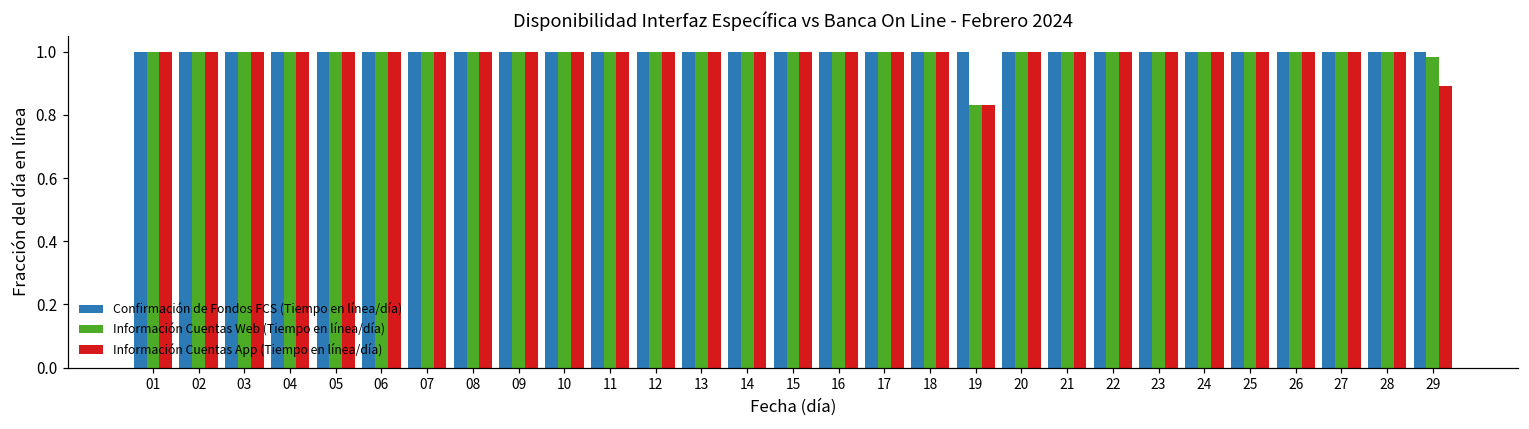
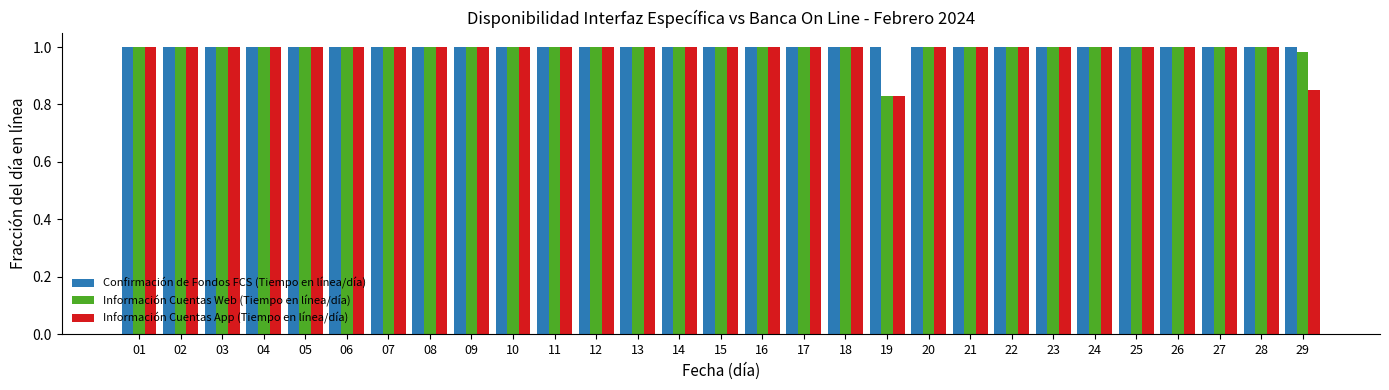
Información Cuentas App (Tiempo en línea/día), 29: 0.89 -> 0.85
